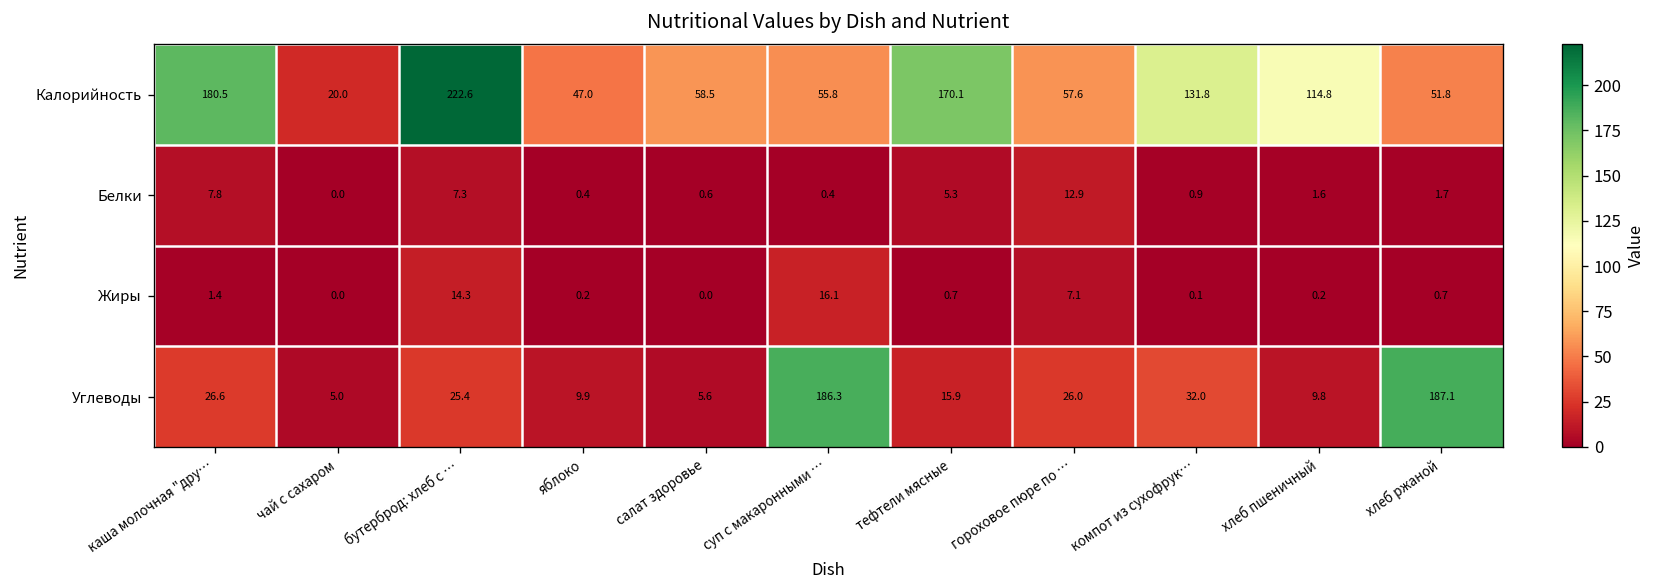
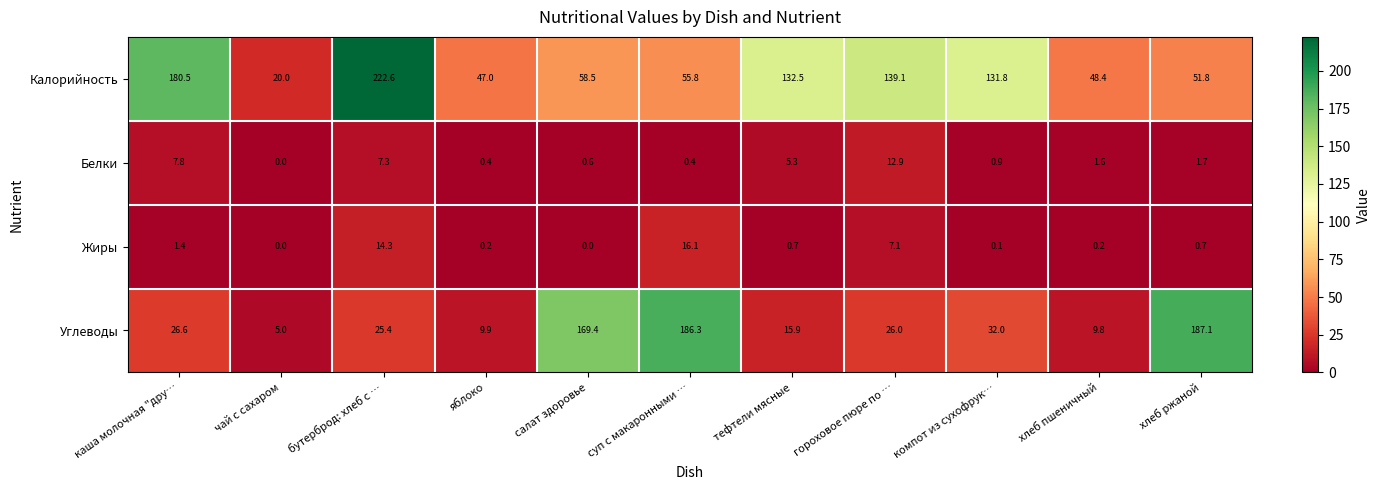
Калорийность, тефтели мясные: 170.1 -> 132.5
Калорийность, гороховое пюре по …: 57.6 -> 139.1
Калорийность, хлеб пшеничный: 114.8 -> 48.4
Углеводы, салат здоровье: 5.6 -> 169.4
